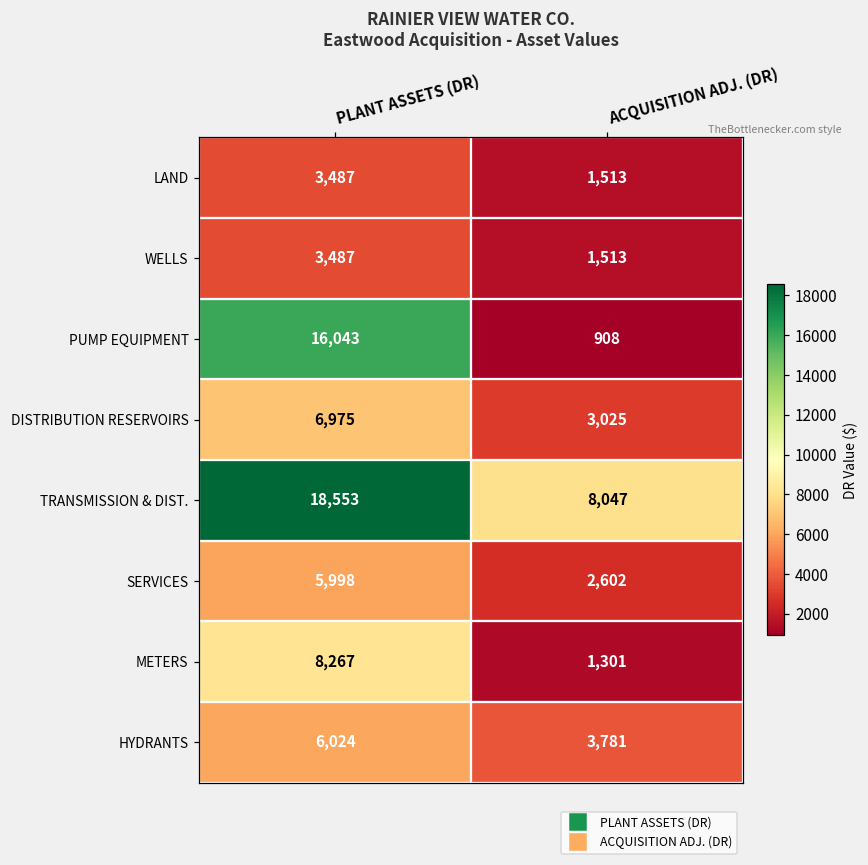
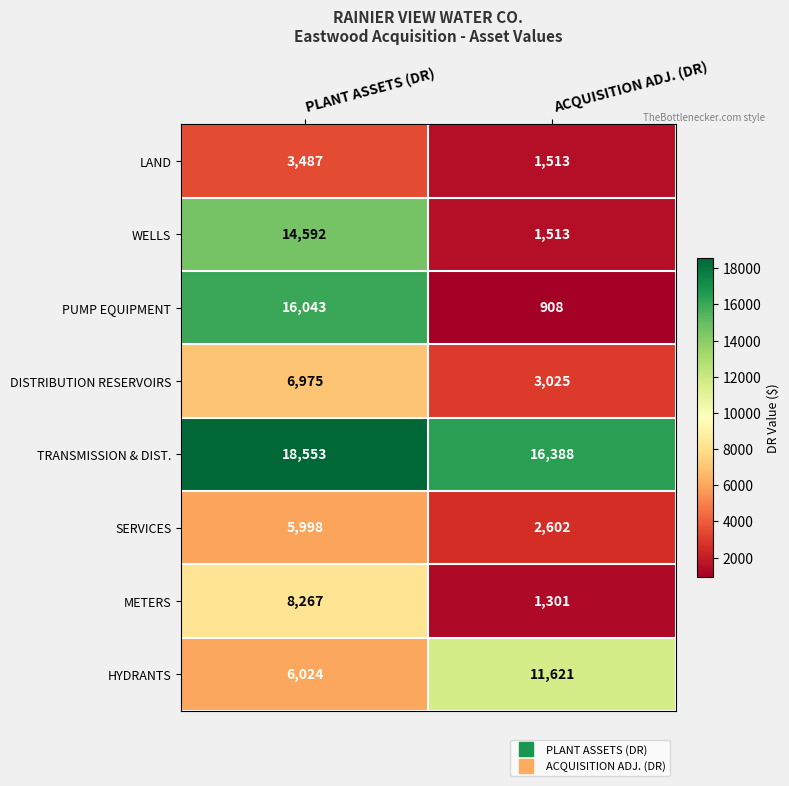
WELLS, PLANT ASSETS (DR): 3,487 -> 14,592
TRANSMISSION & DIST., ACQUISITION ADJ. (DR): 8,047 -> 16,388
HYDRANTS, ACQUISITION ADJ. (DR): 3,781 -> 11,621
